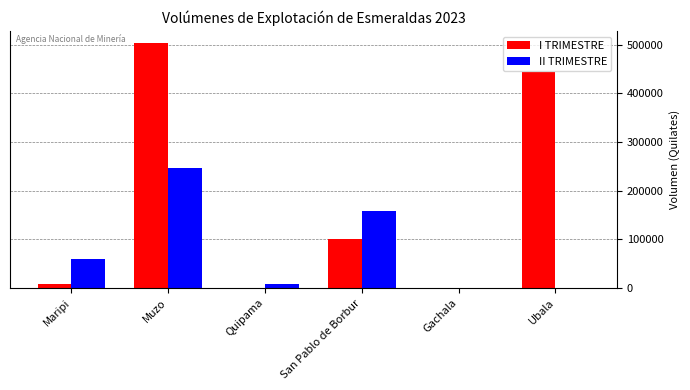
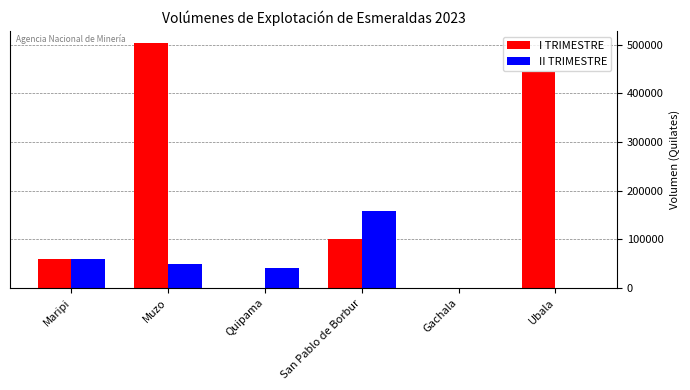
I TRIMESTRE, Maripi: 10000 -> 60000
II TRIMESTRE, Muzo: 250000 -> 50000
II TRIMESTRE, Quipama: 10000 -> 40000
